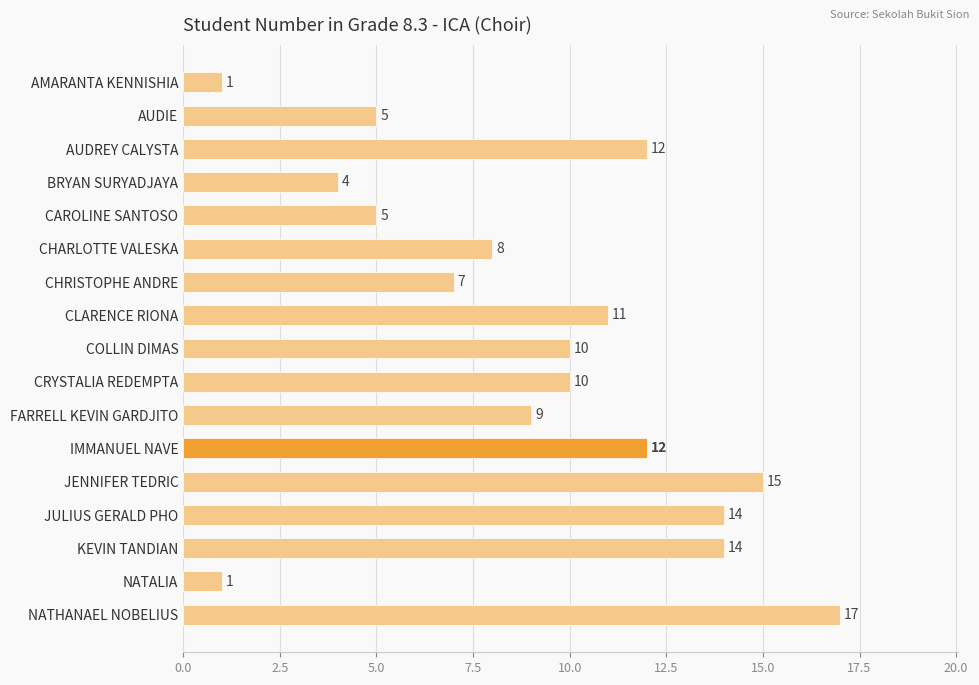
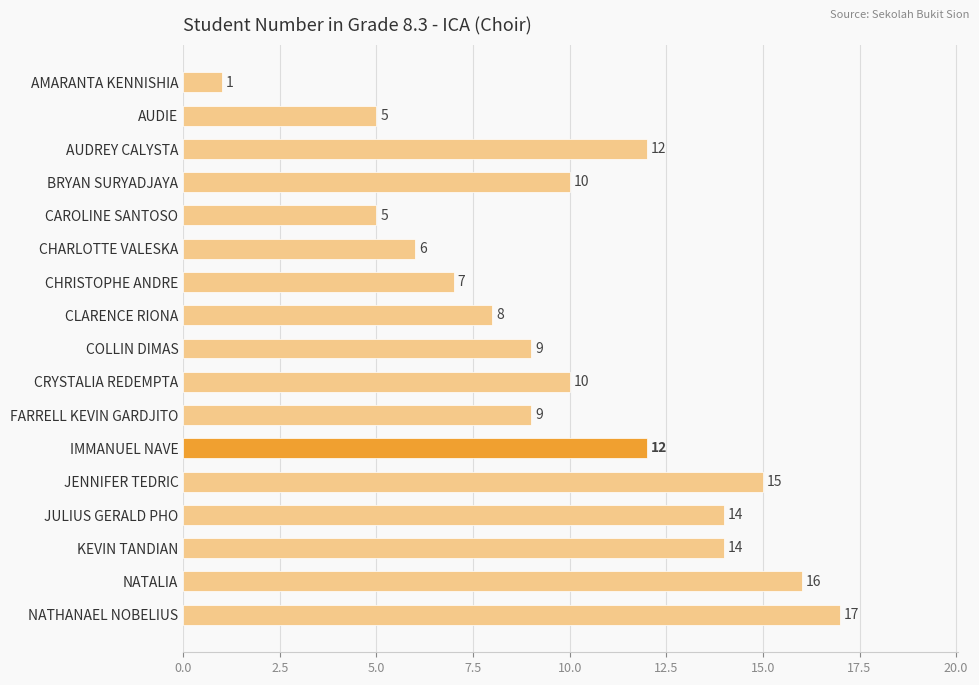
BRYAN SURYADJAYA: 4 -> 10
CHARLOTTE VALESKA: 8 -> 6
CLARENCE RIONA: 11 -> 8
COLLIN DIMAS: 10 -> 9
NATALIA: 1 -> 16
